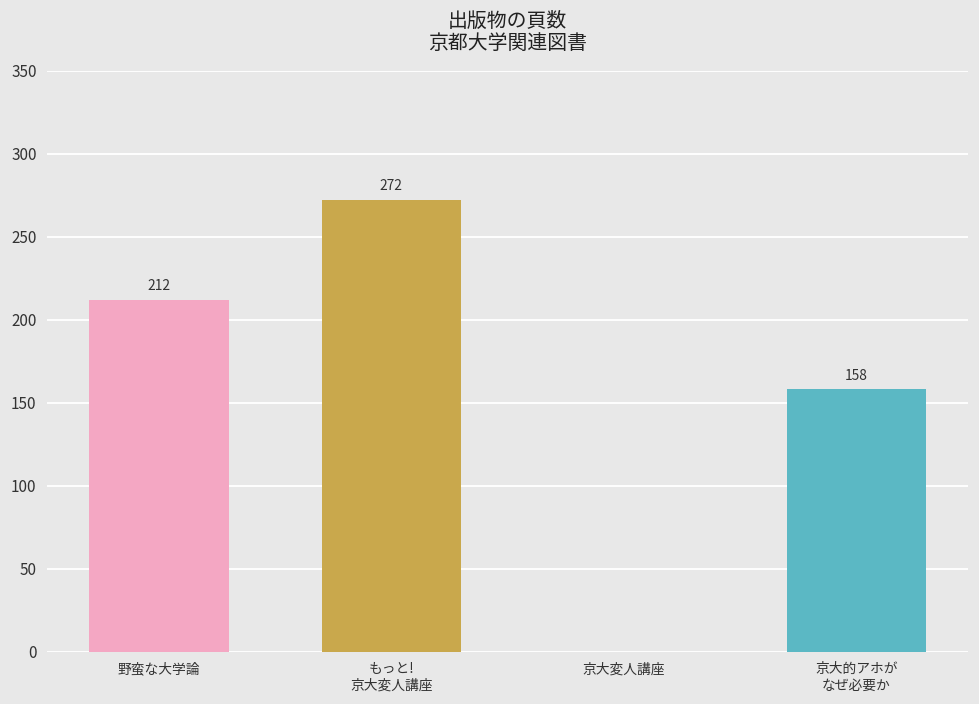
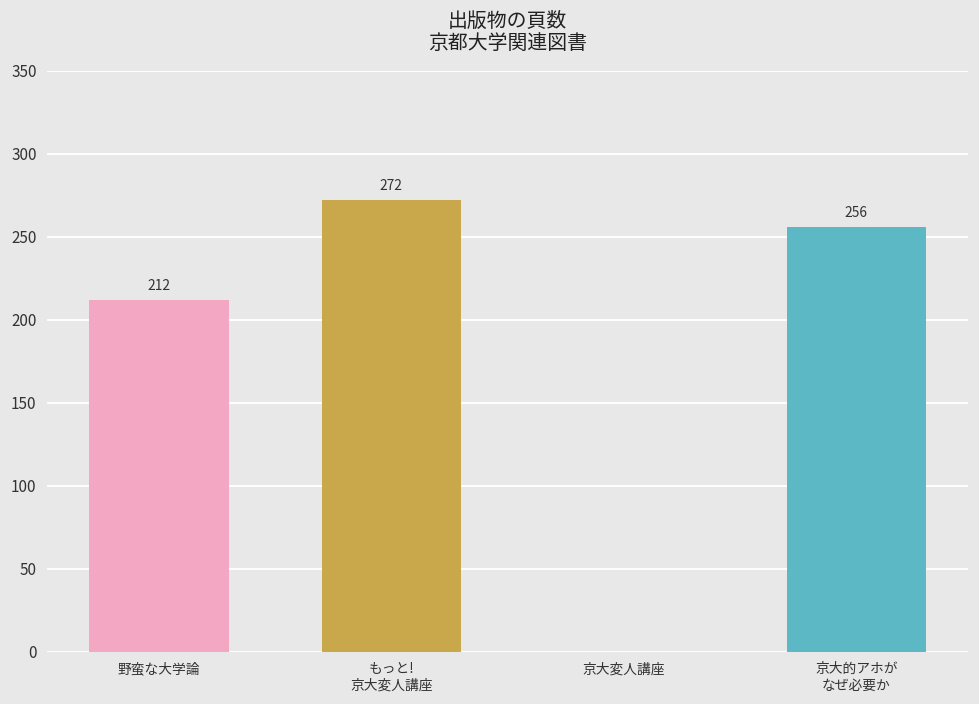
京大的アホが なぜ必要か: 158 -> 256
